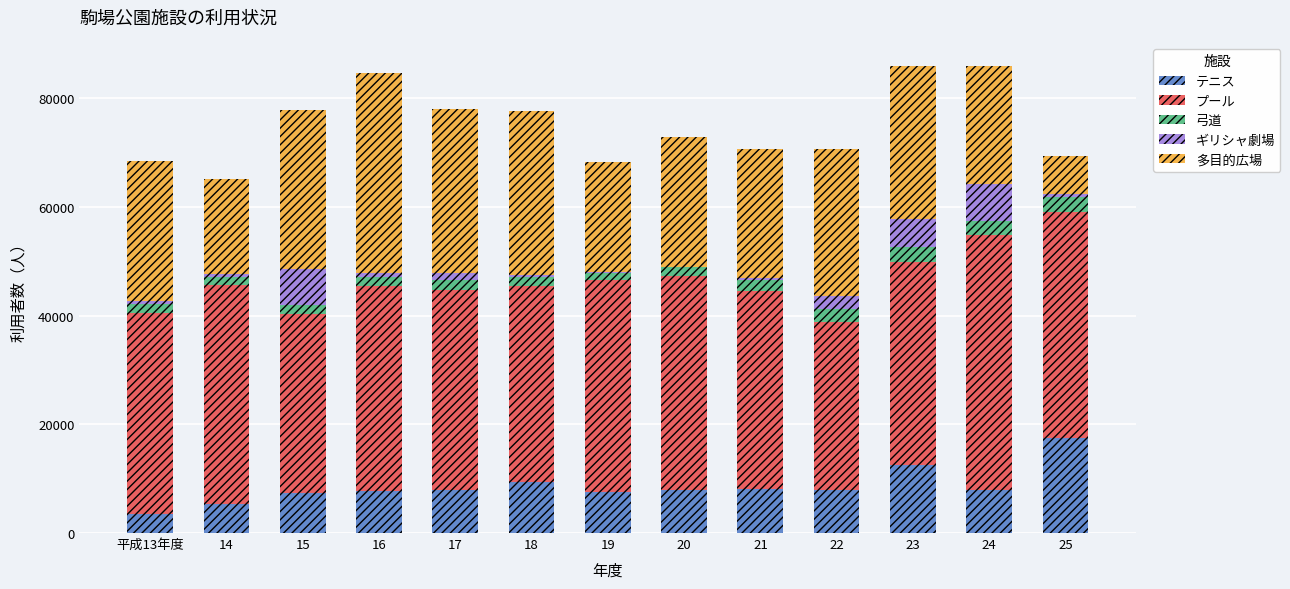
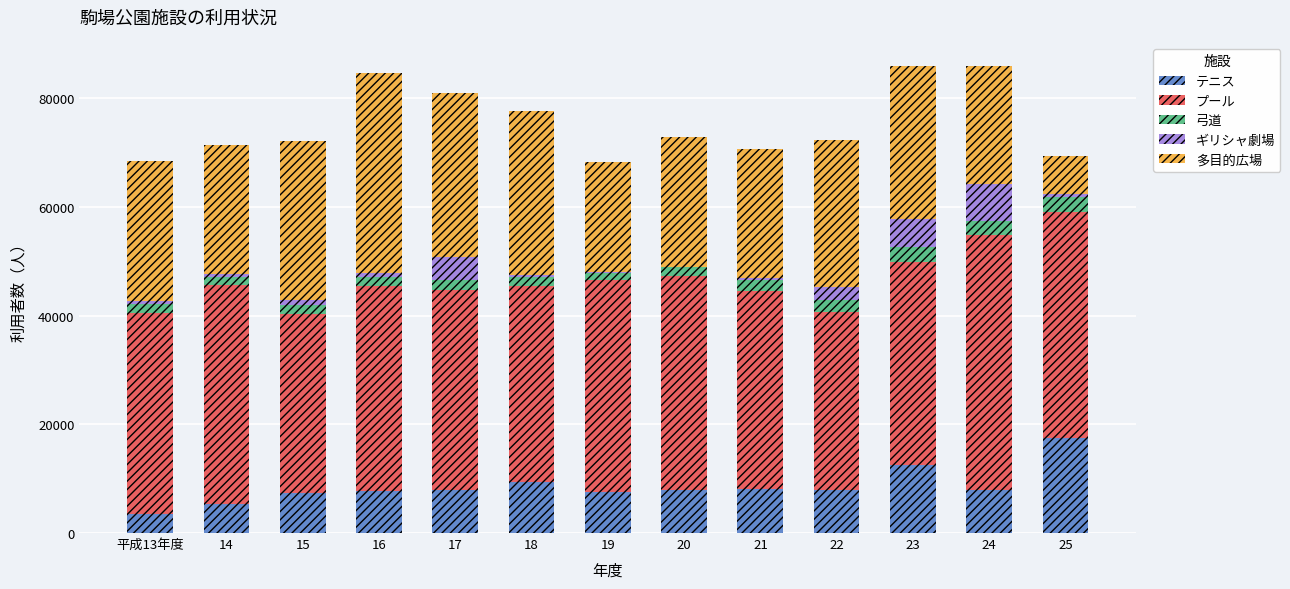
多目的広場, 14: 17000 -> 24000
ギリシャ劇場, 15: 6000 -> 1000
ギリシャ劇場, 17: 1000 -> 4000
プール, 22: 31000 -> 33000
